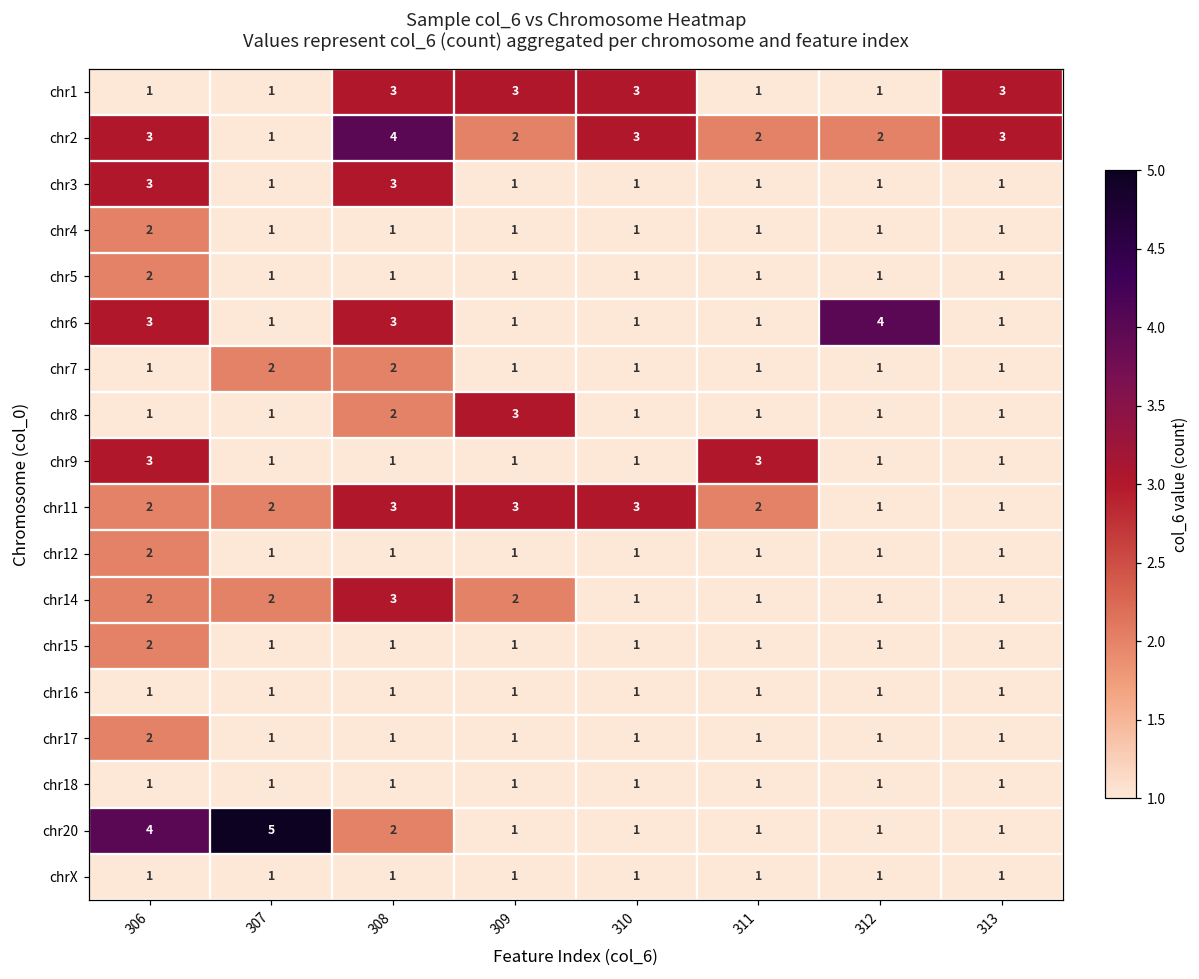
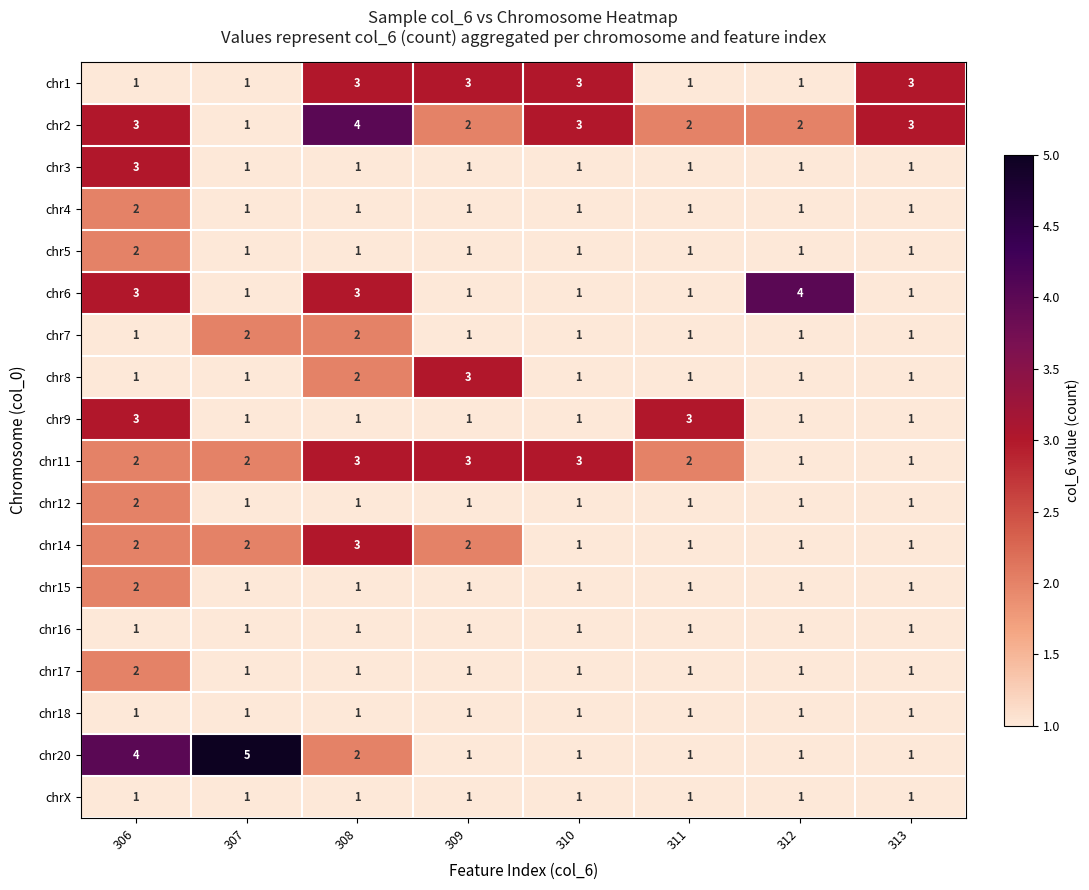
chr3, 308: 3 -> 1
